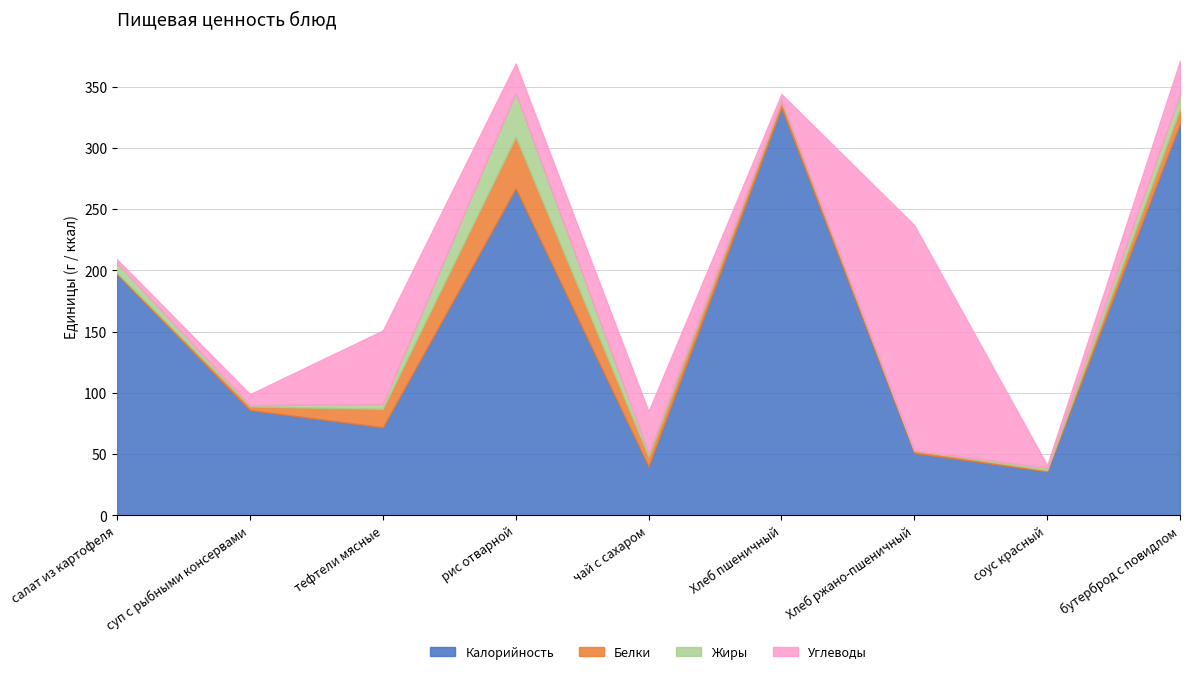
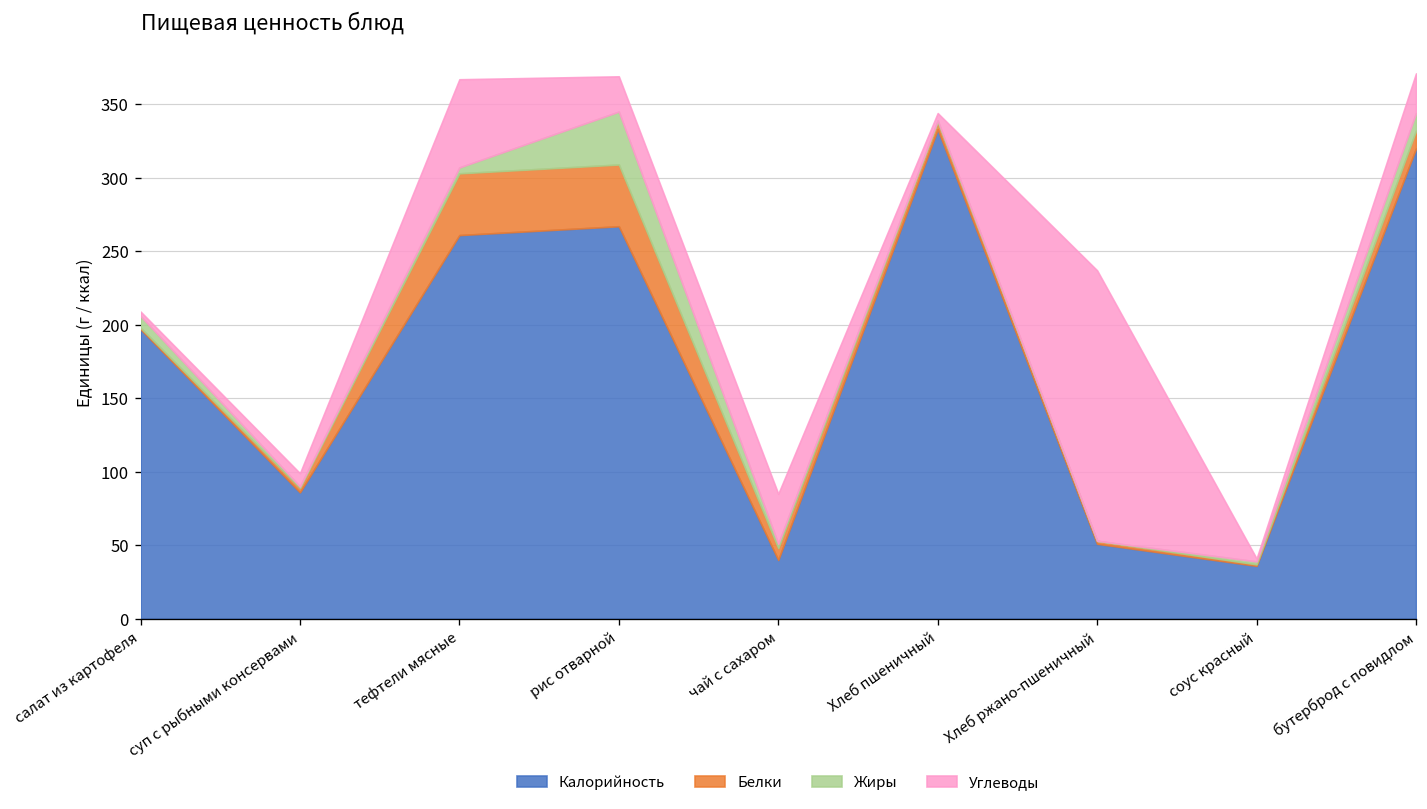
Калорийность, тефтели мясные: 72 -> 261
Белки, тефтели мясные: 15 -> 42
